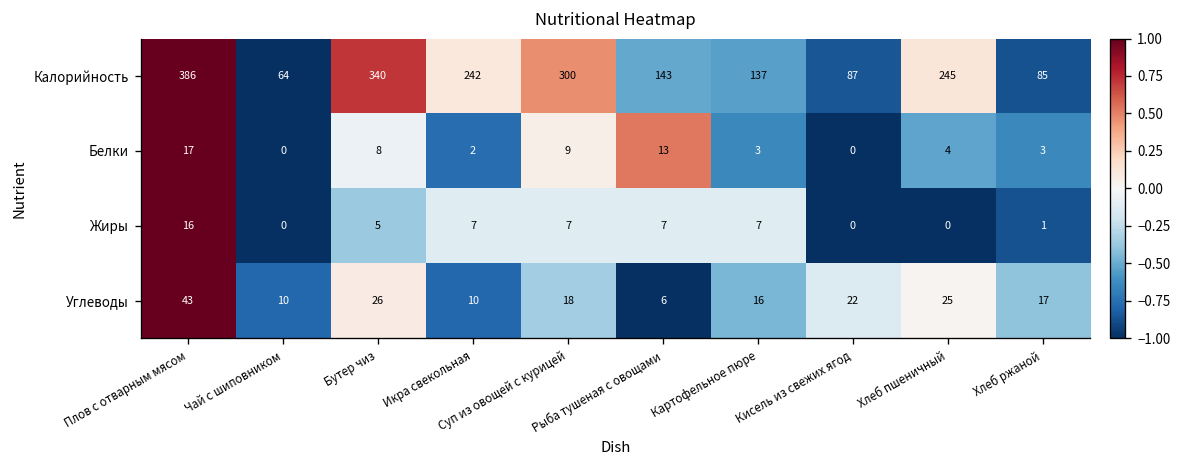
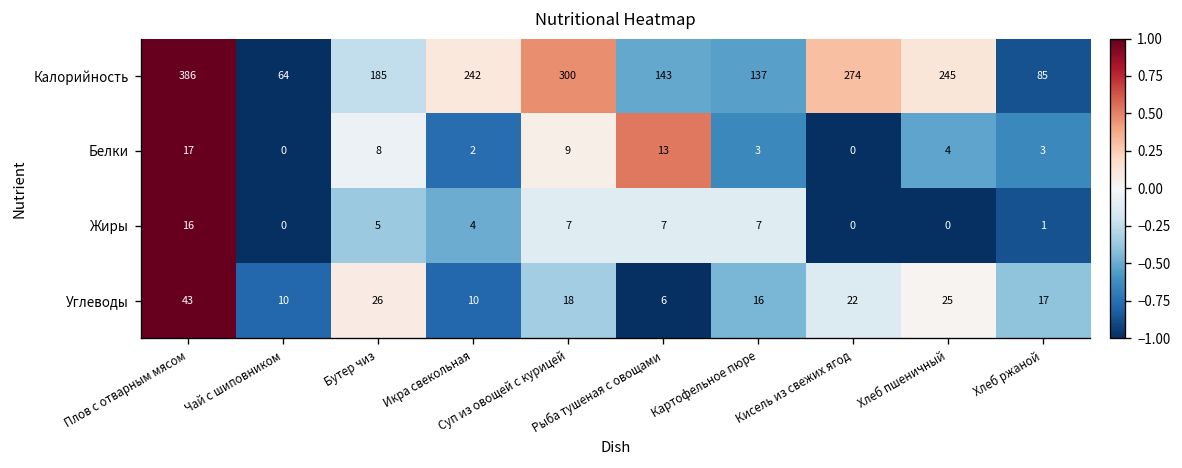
Калорийность, Бутер чиз: 340 -> 185
Калорийность, Кисель из свежих ягод: 87 -> 274
Жиры, Икра свекольная: 7 -> 4
